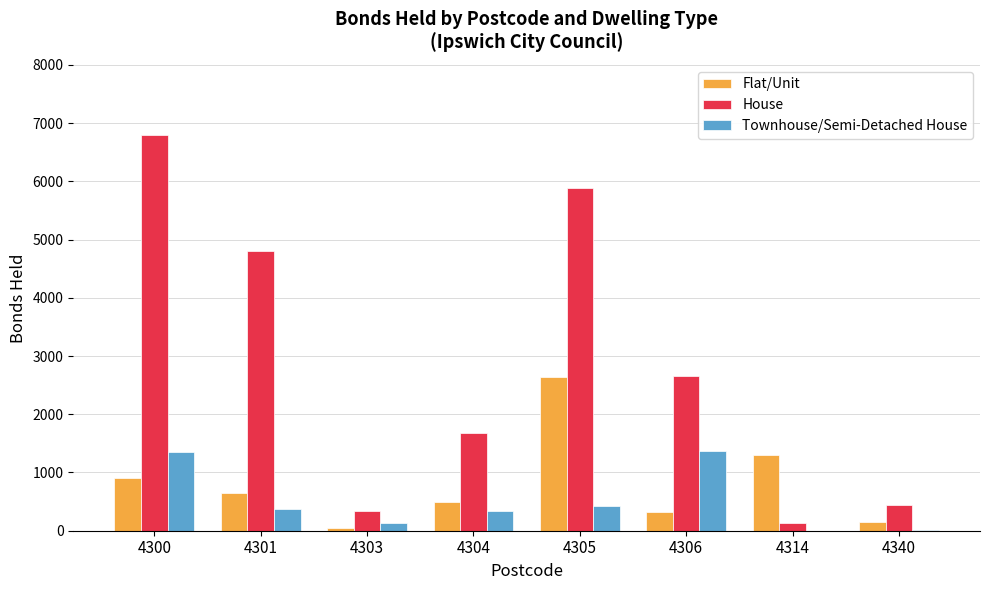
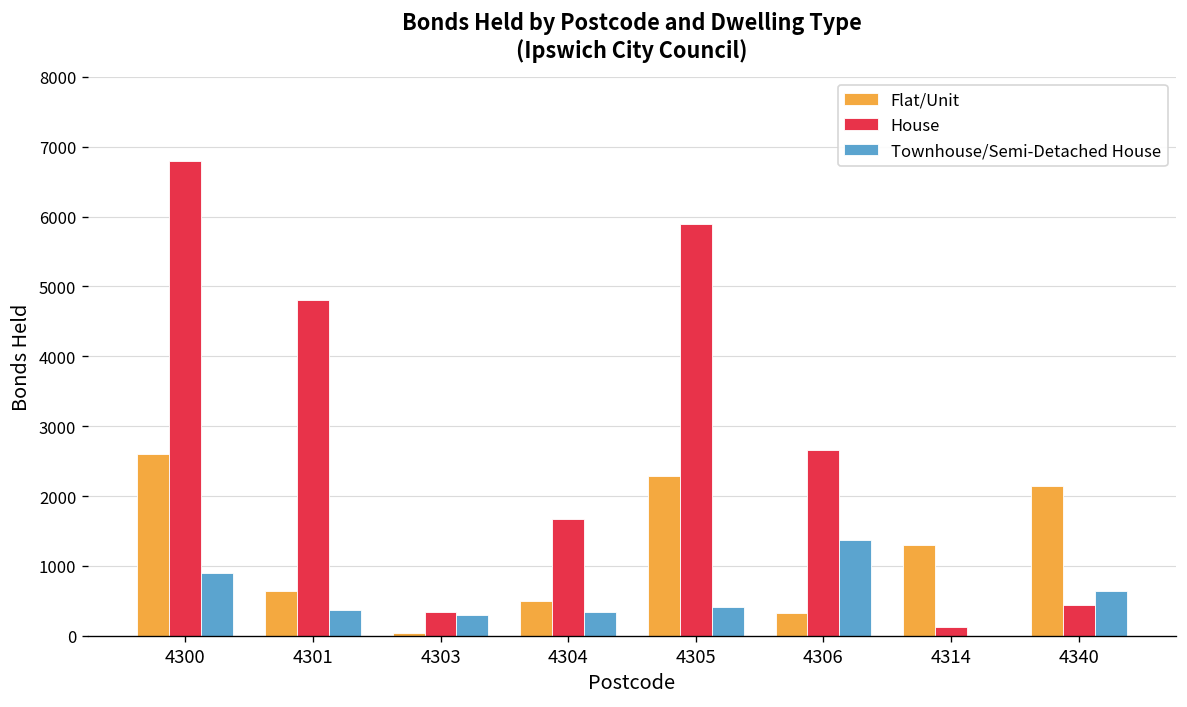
Flat/Unit, 4300: 900 -> 2600
Townhouse/Semi-Detached House, 4300: 1300 -> 900
Townhouse/Semi-Detached House, 4303: 100 -> 300
Flat/Unit, 4305: 2600 -> 2300
Flat/Unit, 4340: 200 -> 2100
Townhouse/Semi-Detached House, 4340: 0 -> 600
